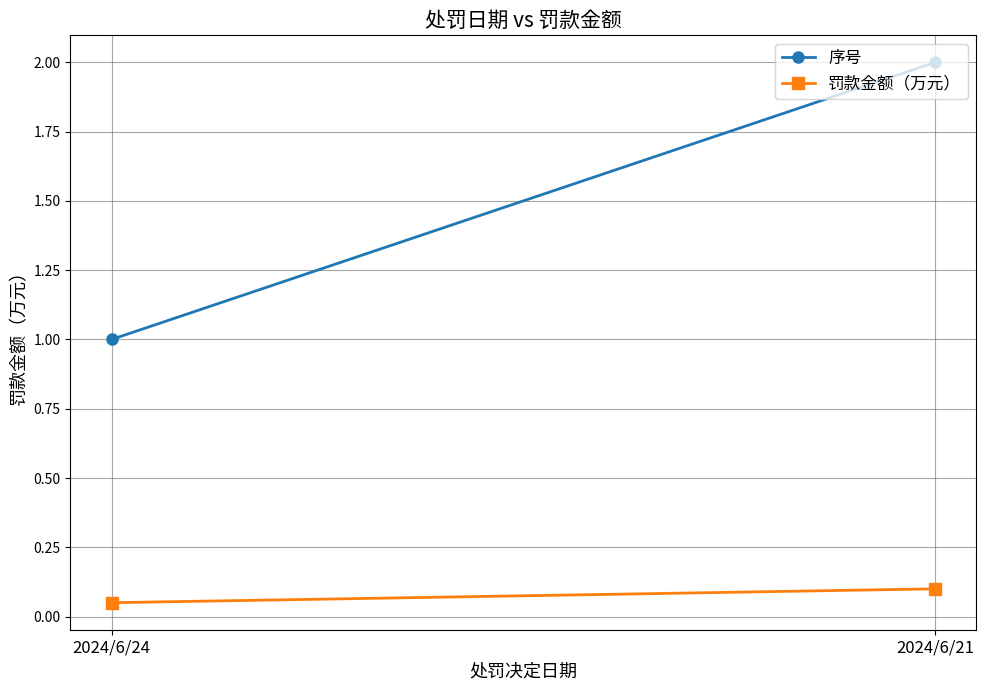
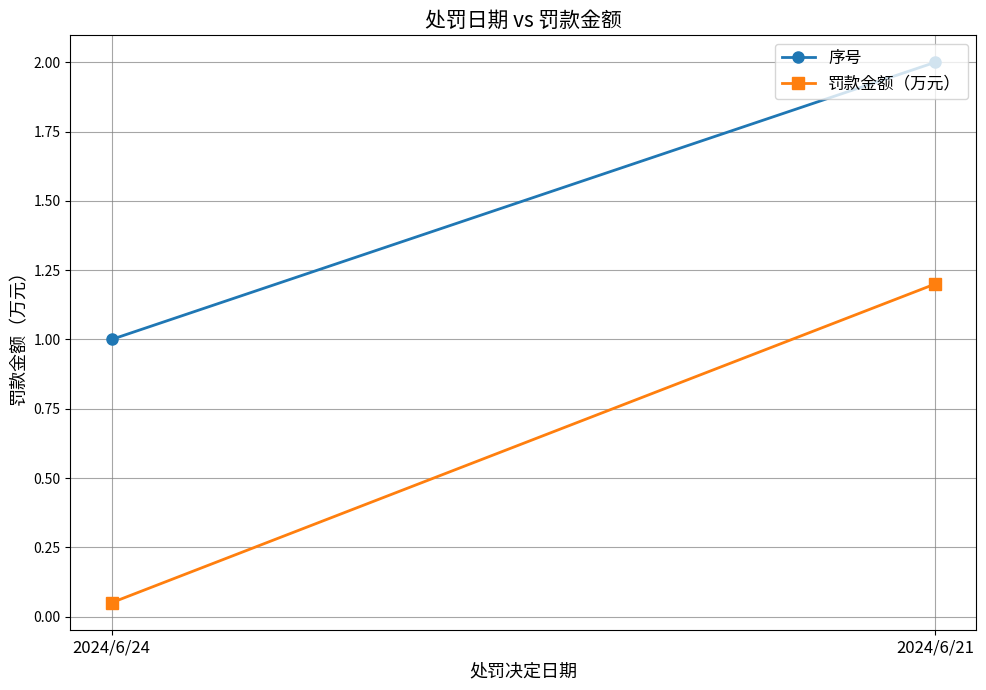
罚款金额（万元）, 2024/6/21: 0.1 -> 1.2
